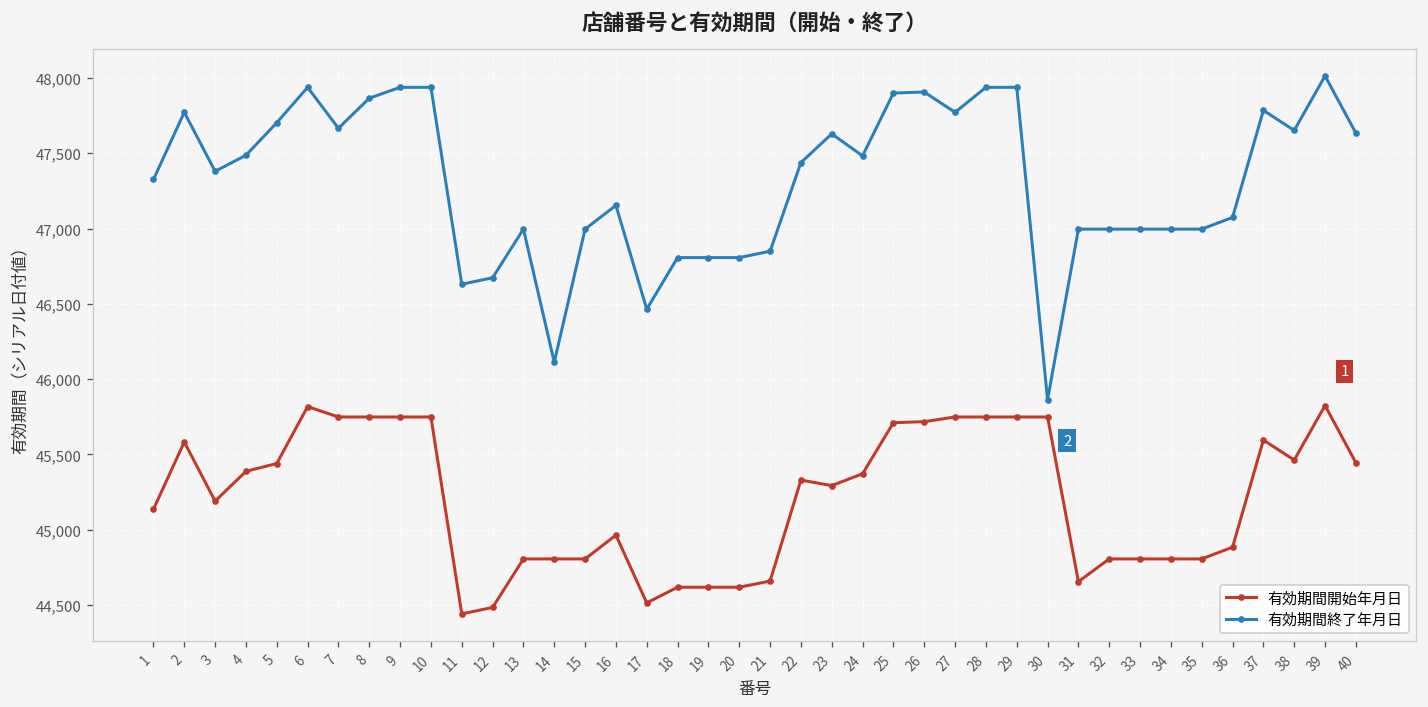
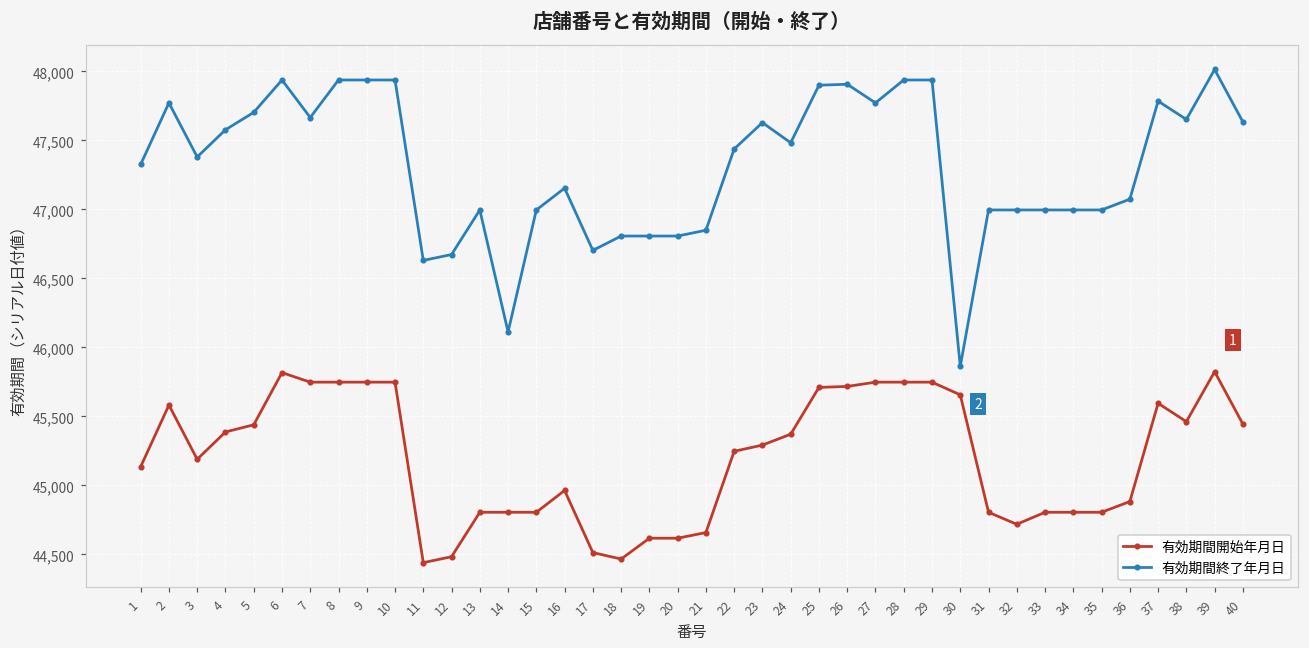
有効期間終了年月日, 4: 47,490 -> 47,580
有効期間終了年月日, 8: 47,870 -> 47,940
有効期間終了年月日, 17: 46,460 -> 46,700
有効期間開始年月日, 18: 44,620 -> 44,470
有効期間開始年月日, 22: 45,330 -> 45,250
有効期間開始年月日, 30: 45,750 -> 45,660
有効期間開始年月日, 31: 44,650 -> 44,810
有効期間開始年月日, 32: 44,810 -> 44,720
